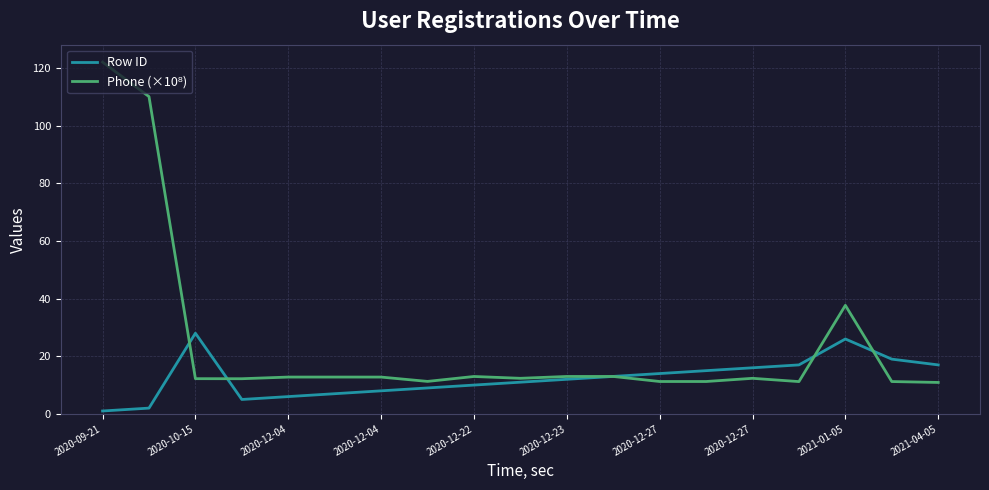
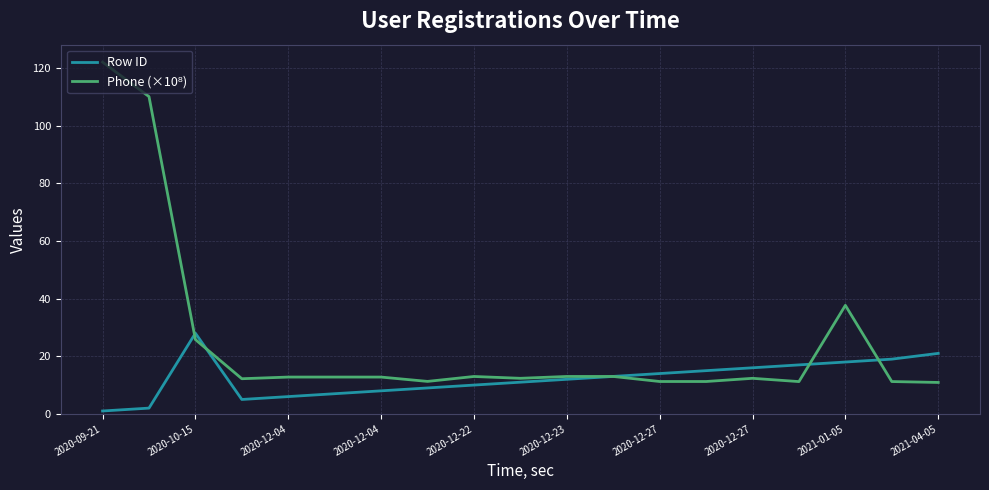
Phone (×10⁸), 2020-10-15: 12 -> 26
Row ID, 2021-01-05: 26 -> 18
Row ID, 2021-04-05: 17 -> 21
